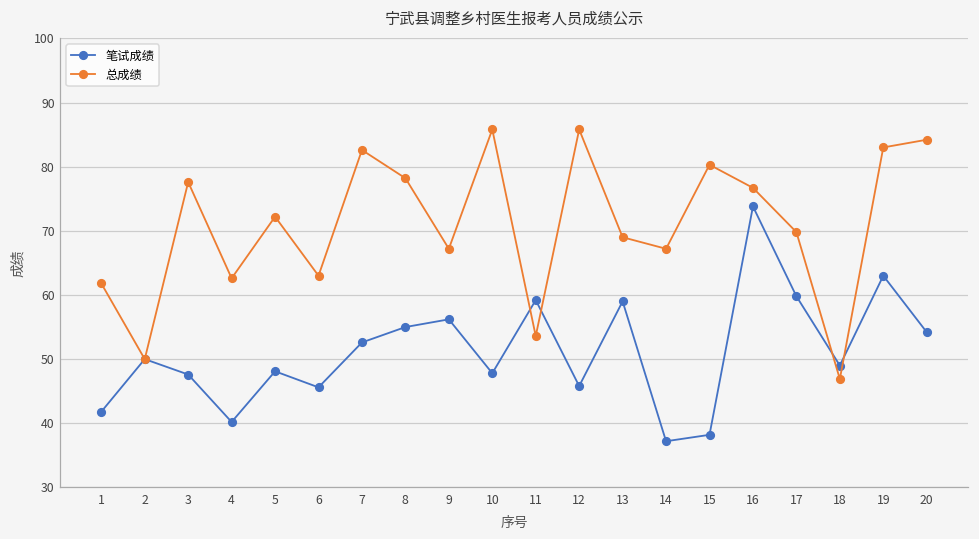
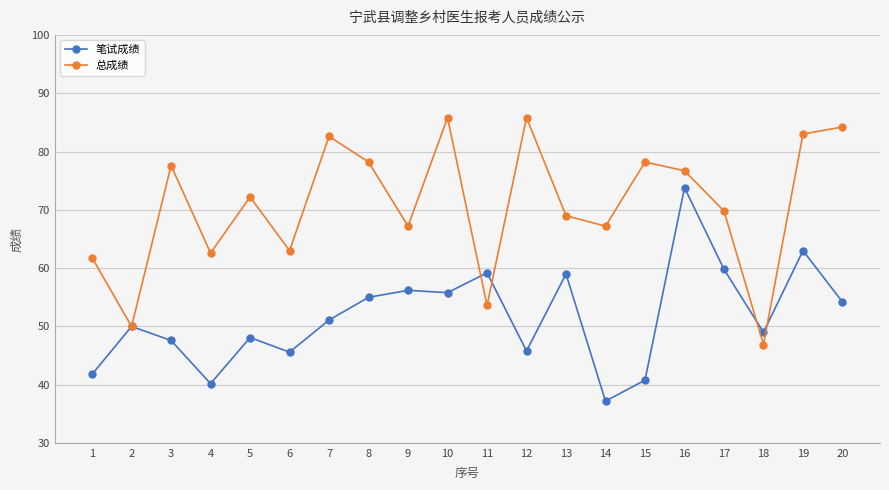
笔试成绩, 7: 53 -> 51
笔试成绩, 10: 48 -> 56
笔试成绩, 15: 38 -> 41
总成绩, 15: 80 -> 78
